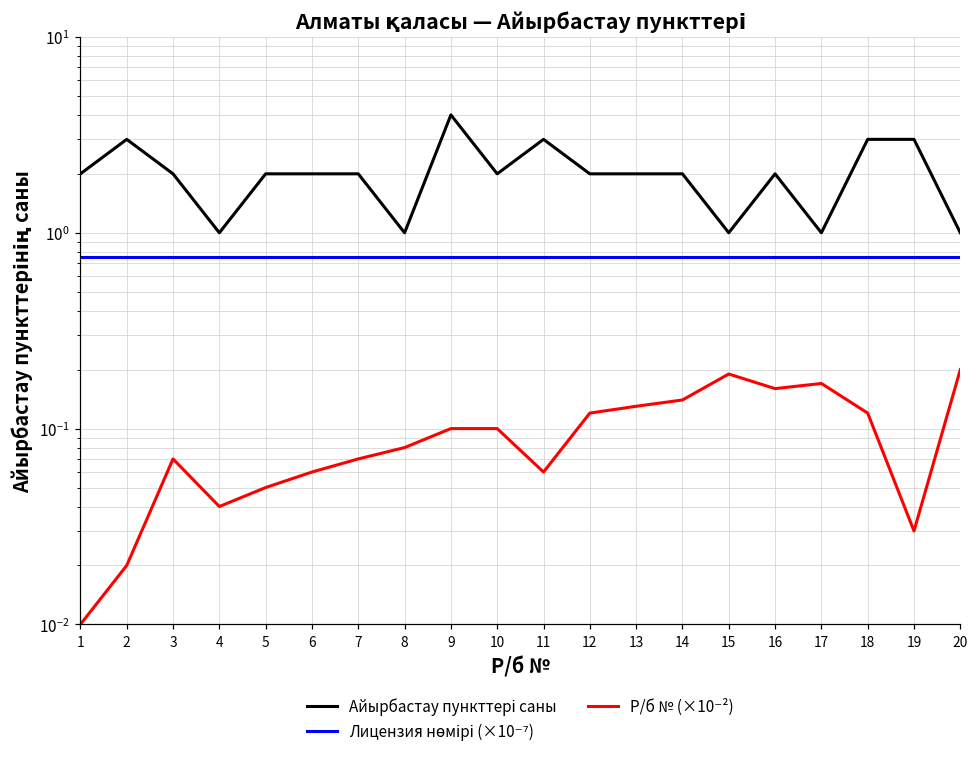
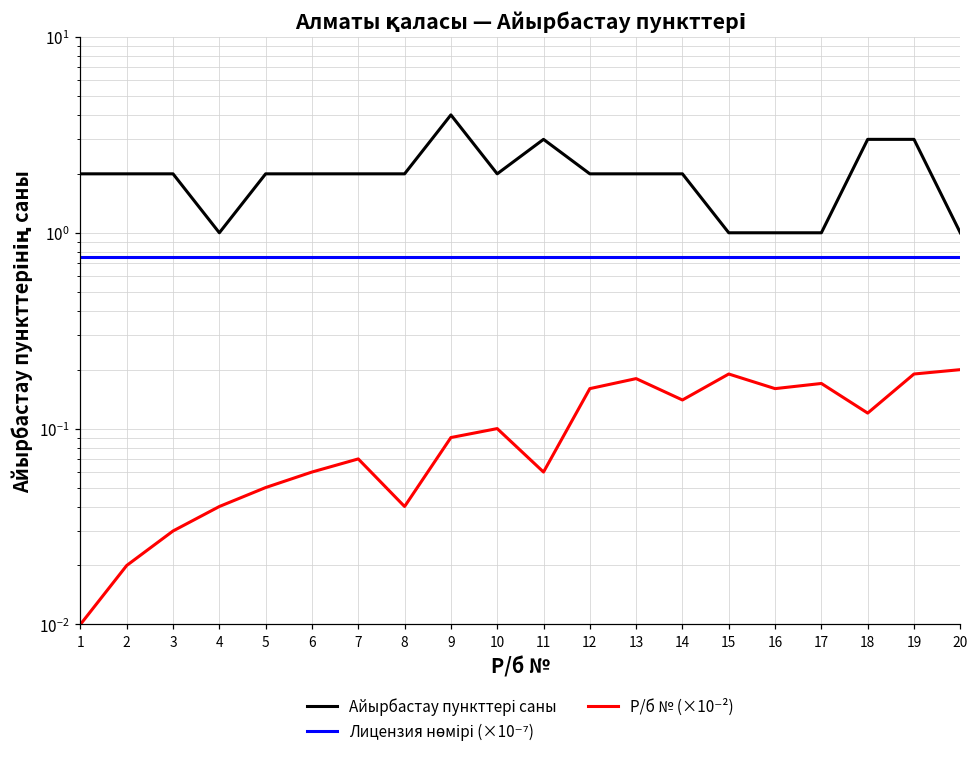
Айырбастау пункттері саны, 2: 3 -> 2
Р/б № (×10⁻²), 3: 0.070 -> 0.030
Айырбастау пункттері саны, 8: 1 -> 2
Р/б № (×10⁻²), 8: 0.08 -> 0.040
Р/б № (×10⁻²), 9: 0.10 -> 0.09
Р/б № (×10⁻²), 12: 0.12 -> 0.16
Р/б № (×10⁻²), 13: 0.13 -> 0.18
Айырбастау пункттері саны, 16: 2 -> 1
Р/б № (×10⁻²), 19: 0.030 -> 0.19
